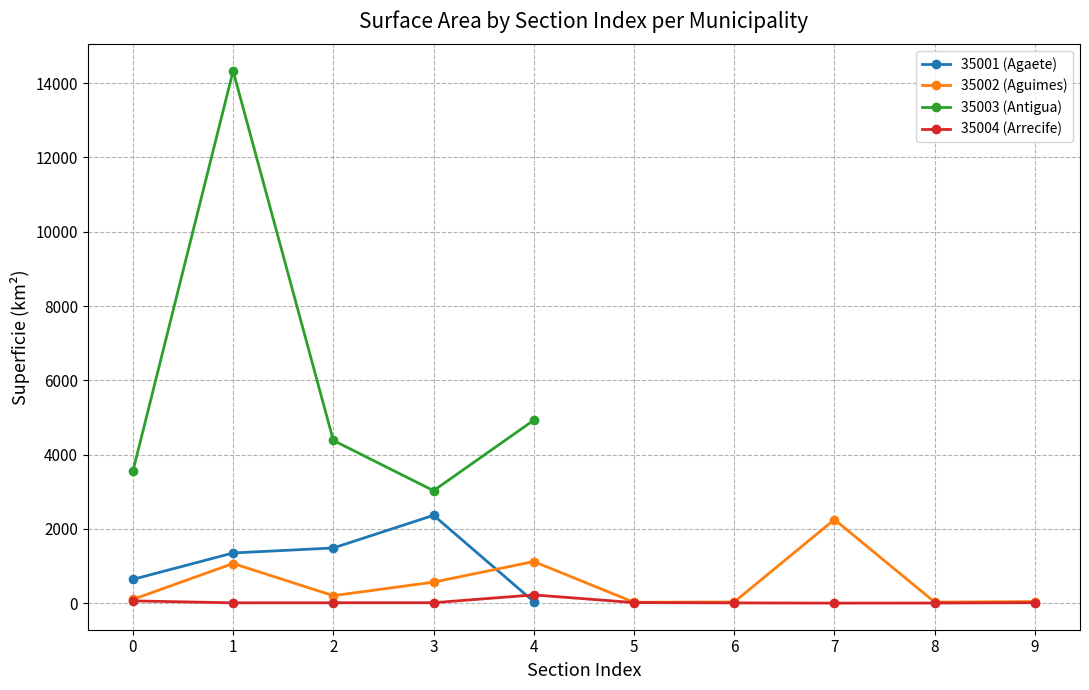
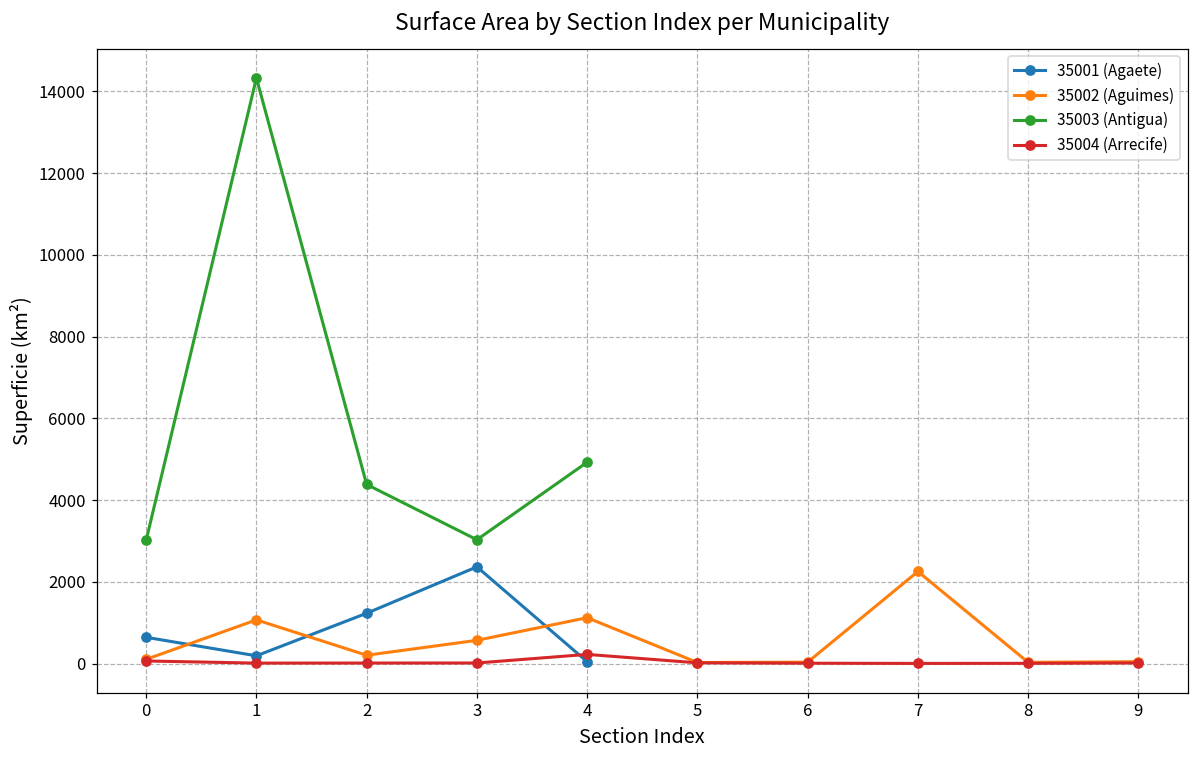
35003 (Antigua), 0: 3600 -> 3000
35001 (Agaete), 1: 1400 -> 200
35001 (Agaete), 2: 1500 -> 1200
